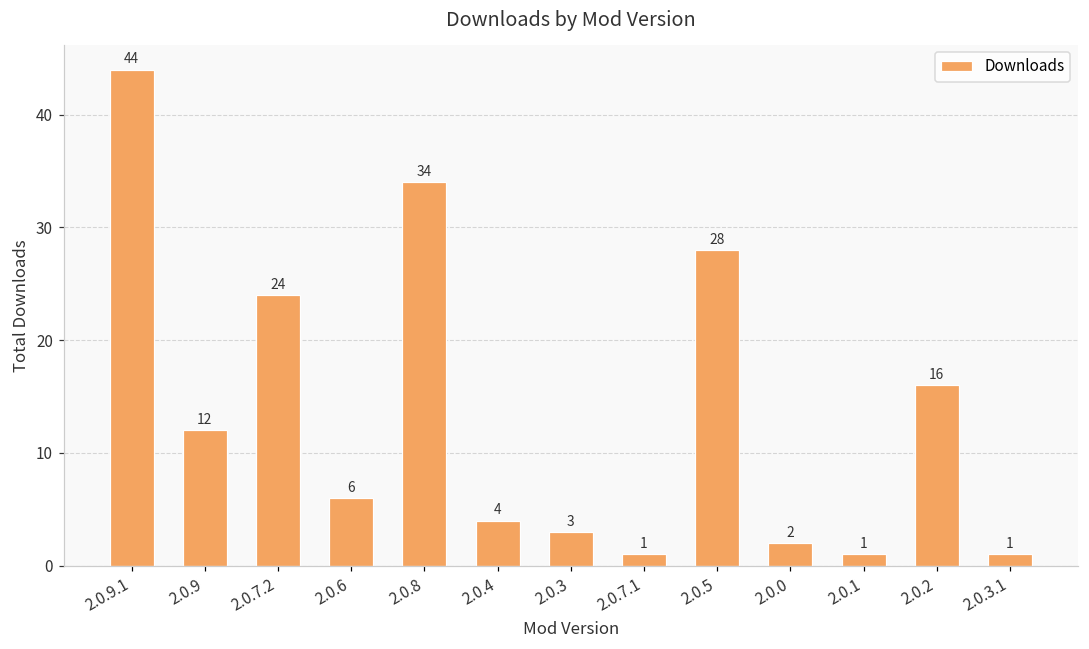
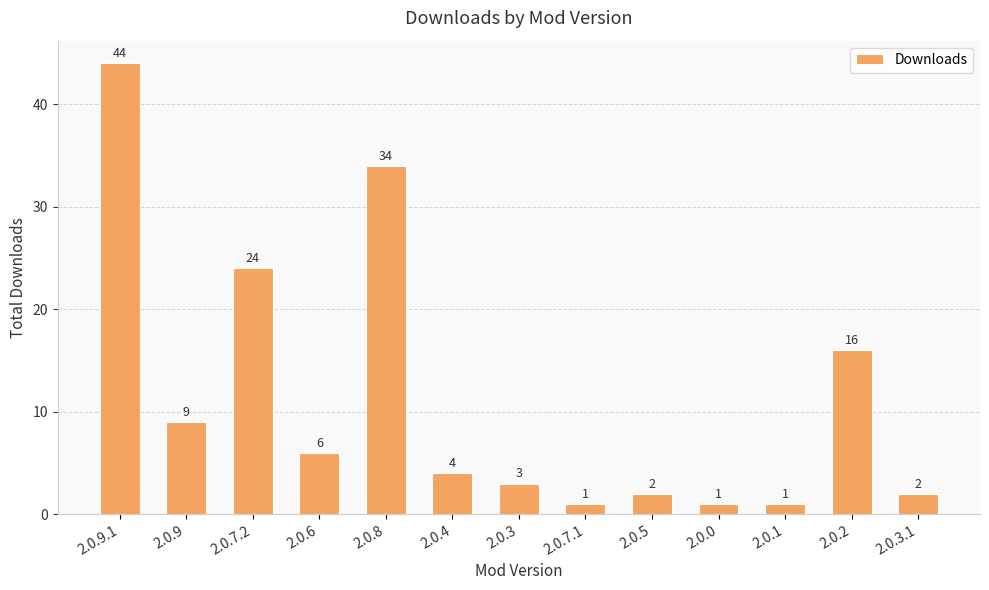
2.0.9: 12 -> 9
2.0.5: 28 -> 2
2.0.0: 2 -> 1
2.0.3.1: 1 -> 2
